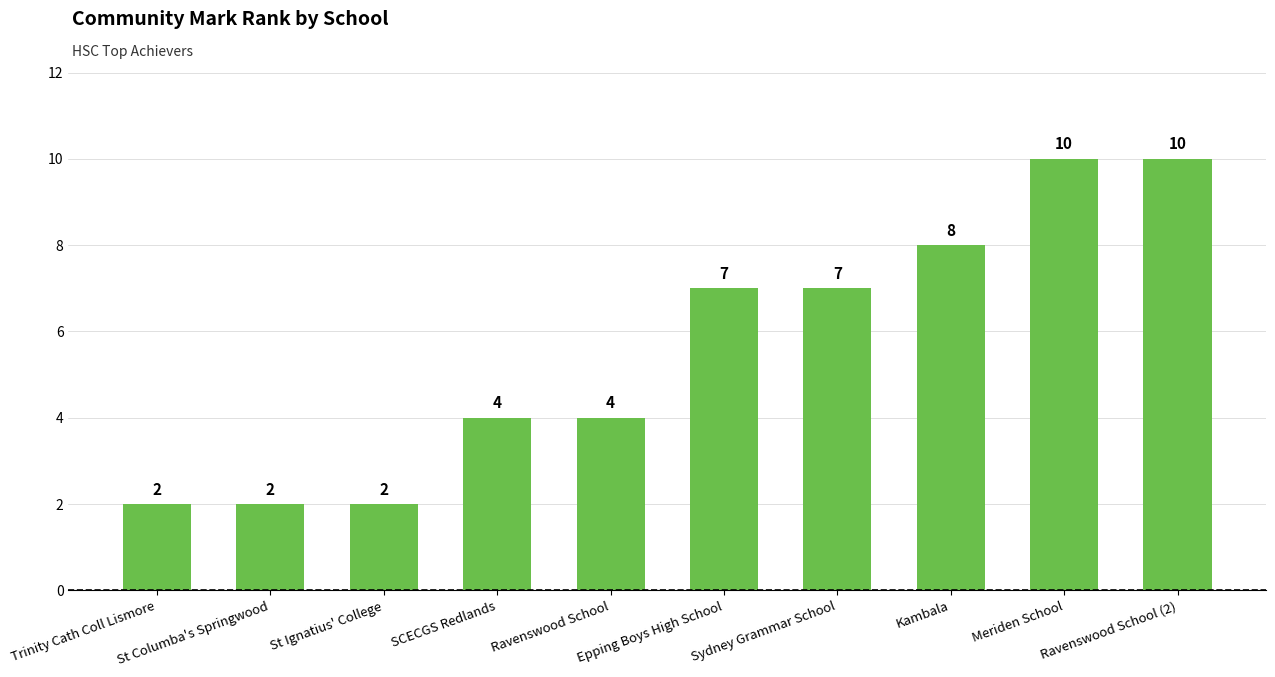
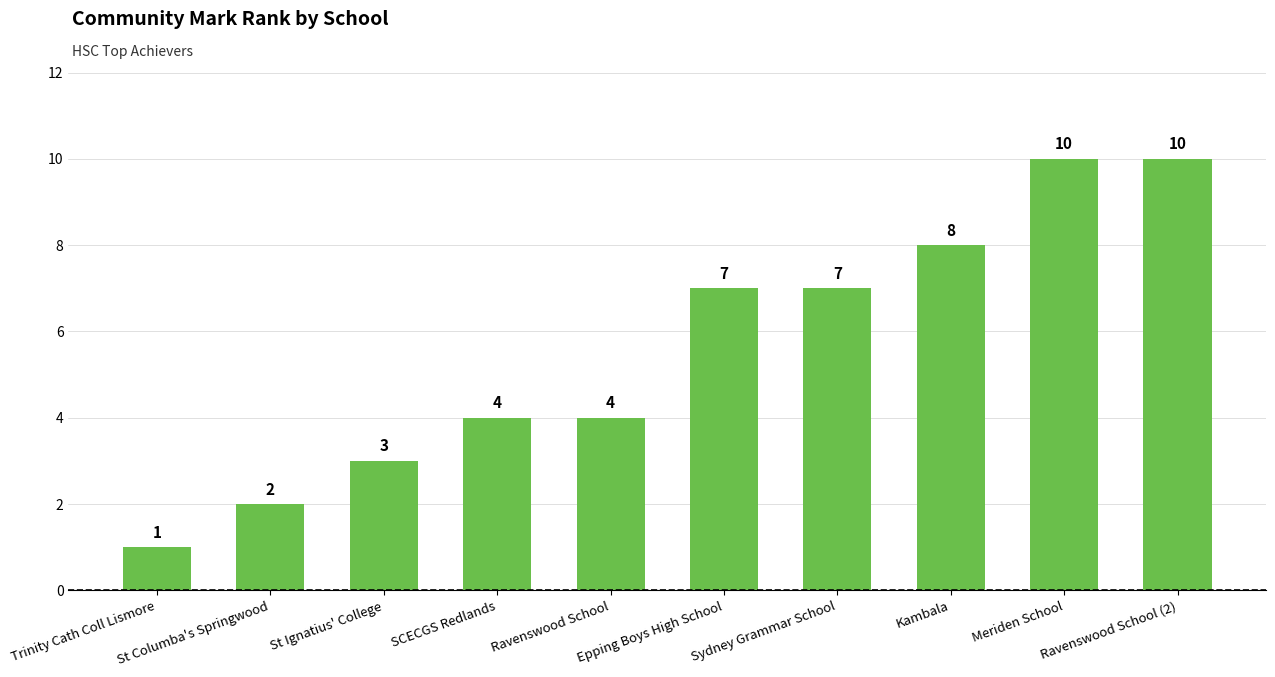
Trinity Cath Coll Lismore: 2 -> 1
St Ignatius' College: 2 -> 3
